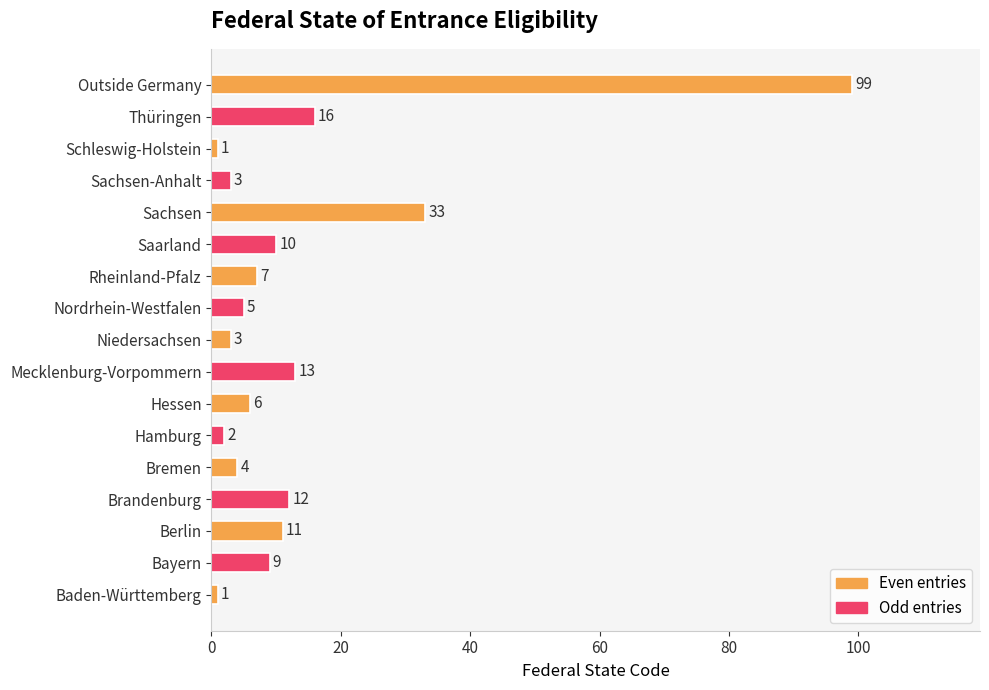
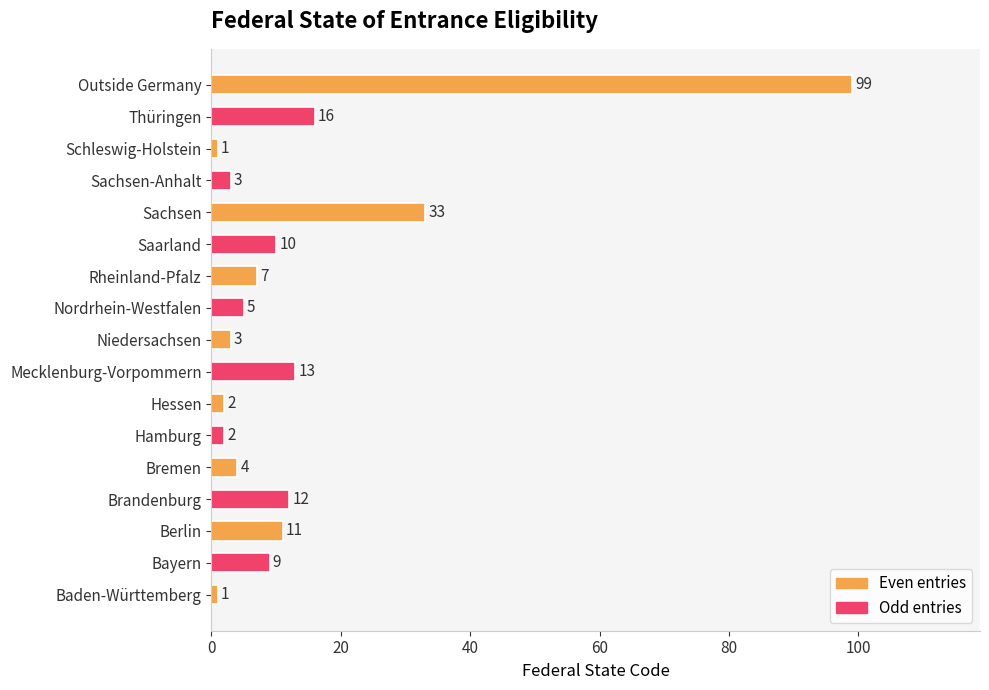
Hessen: 6 -> 2
